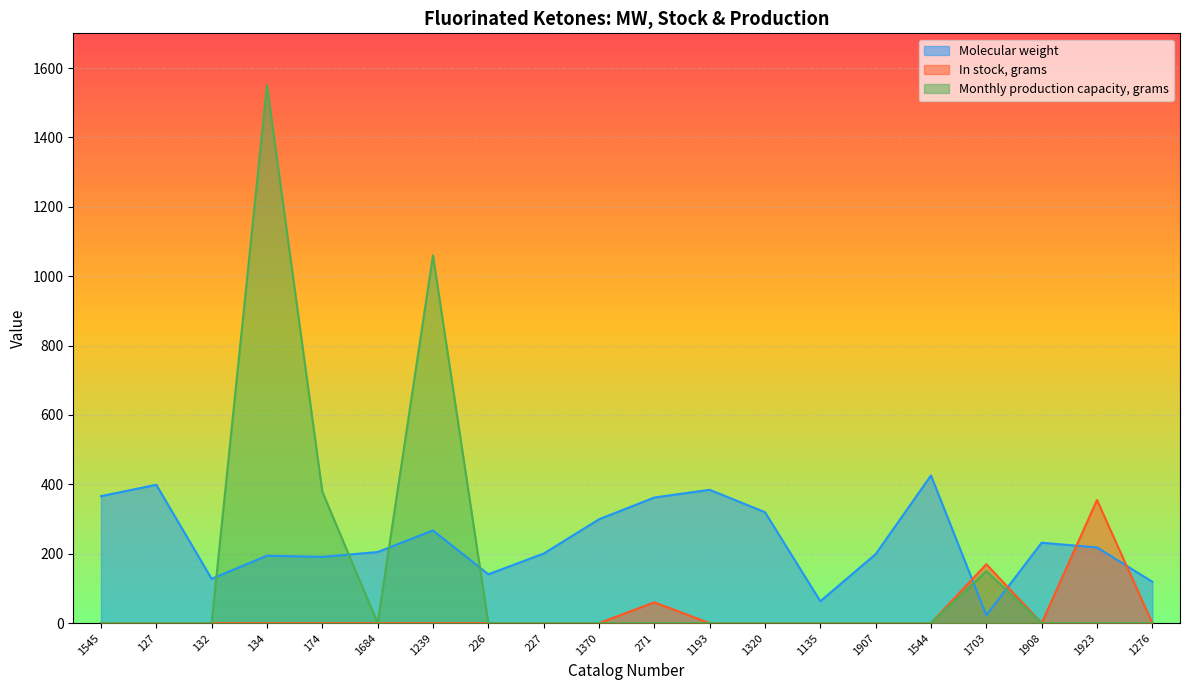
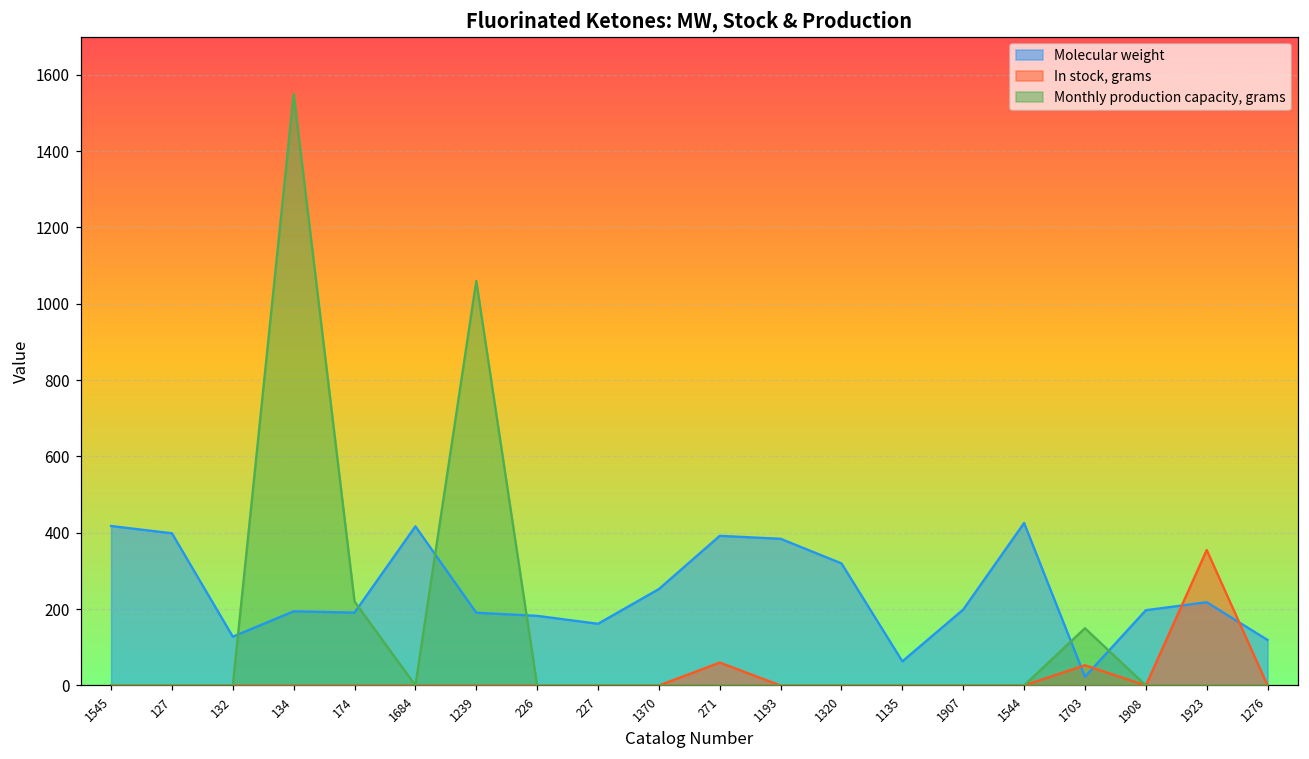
Molecular weight, 1545: 370 -> 420
Monthly production capacity, grams, 174: 380 -> 220
Molecular weight, 1684: 200 -> 420
Molecular weight, 1239: 270 -> 190
Molecular weight, 226: 140 -> 180
Molecular weight, 227: 200 -> 160
Molecular weight, 1370: 300 -> 250
Molecular weight, 271: 360 -> 390
In stock, grams, 1703: 170 -> 50
Molecular weight, 1908: 230 -> 200
